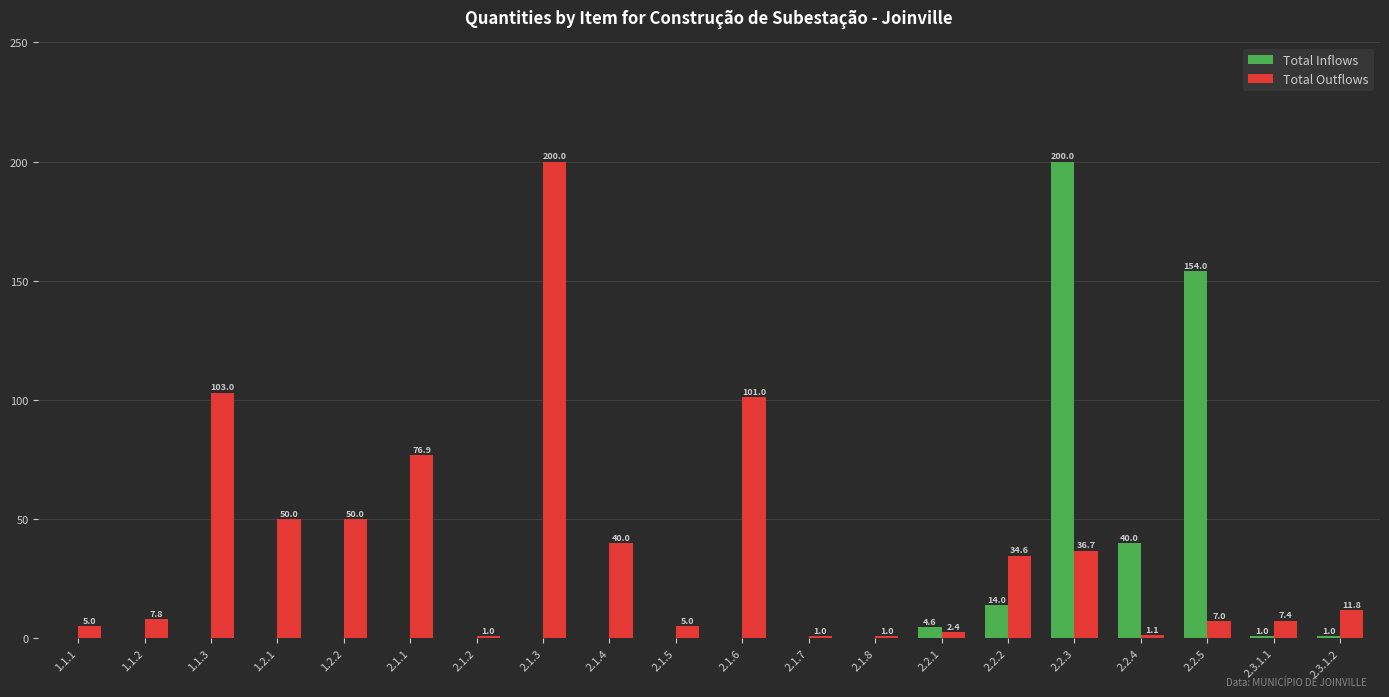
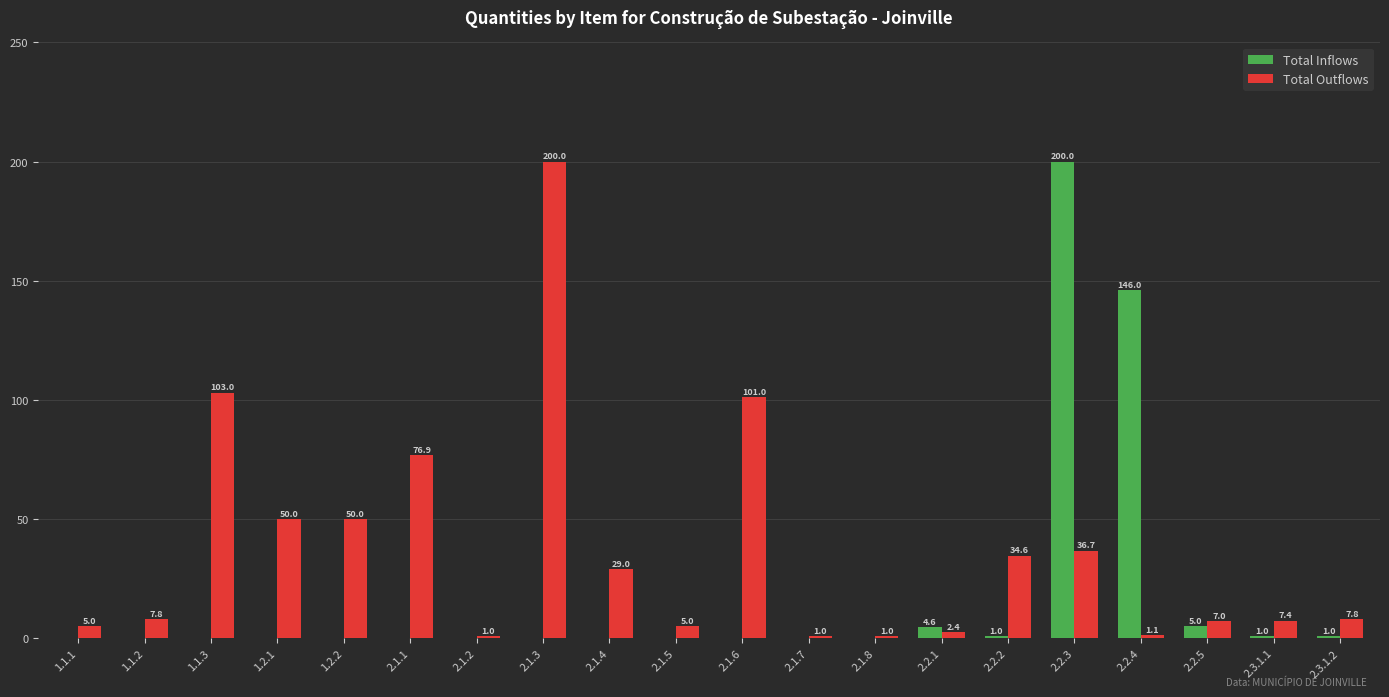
Total Outflows, 2.1.4: 40.0 -> 29.0
Total Inflows, 2.2.2: 14.0 -> 1.0
Total Inflows, 2.2.4: 40.0 -> 146.0
Total Inflows, 2.2.5: 154.0 -> 5.0
Total Outflows, 2.3.1.2: 11.8 -> 7.8
